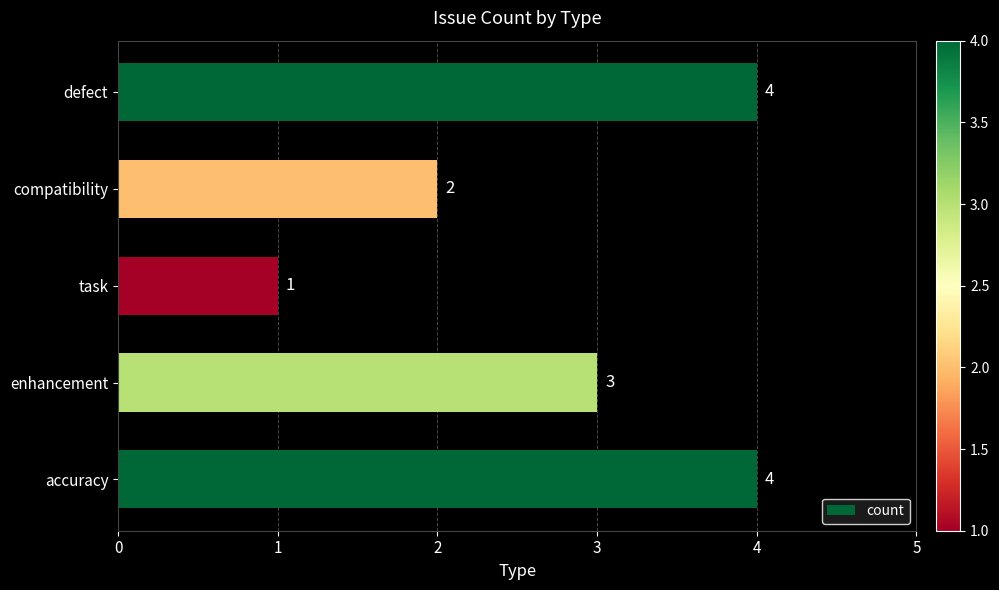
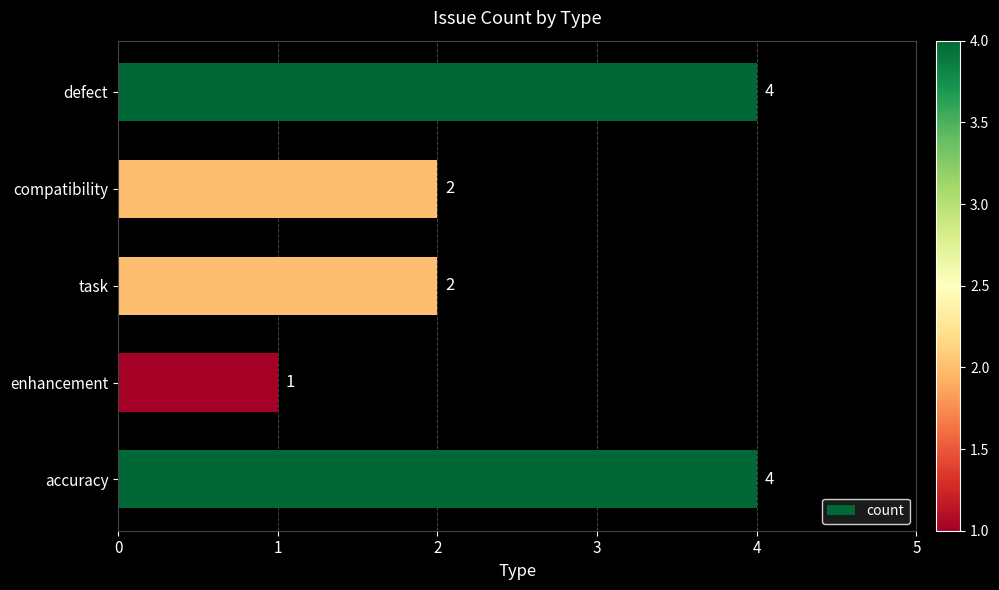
task: 1 -> 2
enhancement: 3 -> 1
